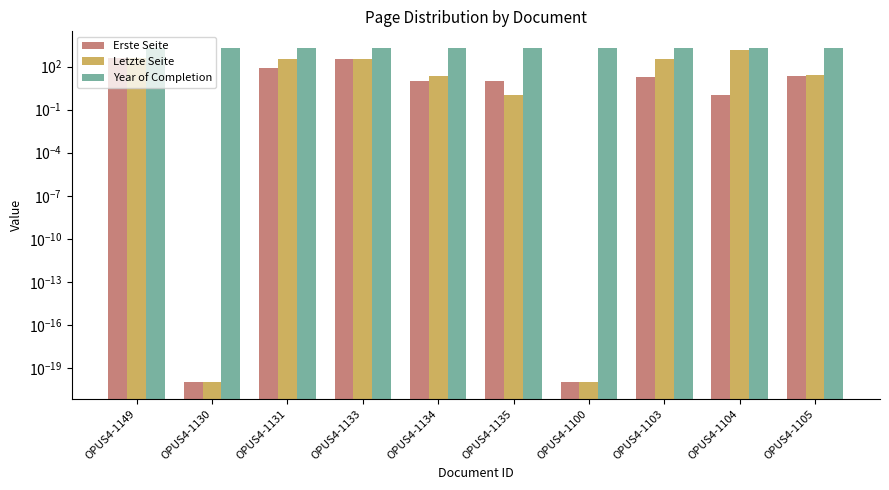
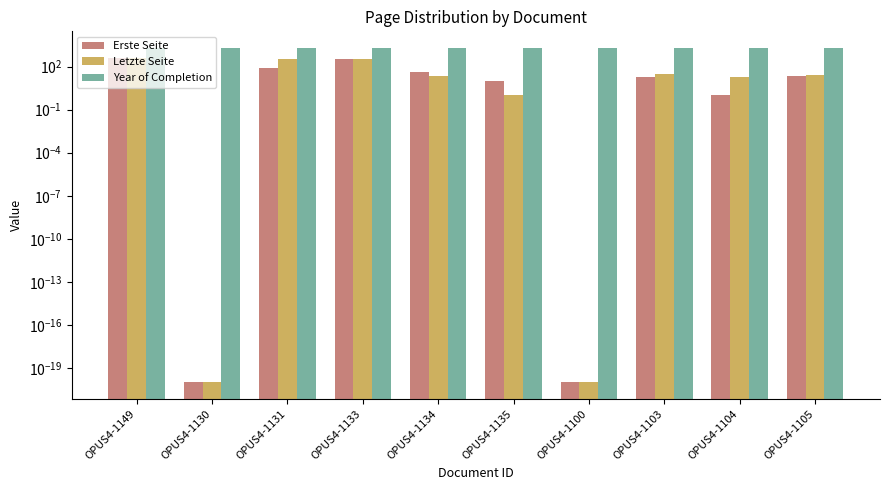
Erste Seite, OPUS4-1134: 10 -> 50
Letzte Seite, OPUS4-1103: 300 -> 30
Letzte Seite, OPUS4-1104: 1000 -> 20
